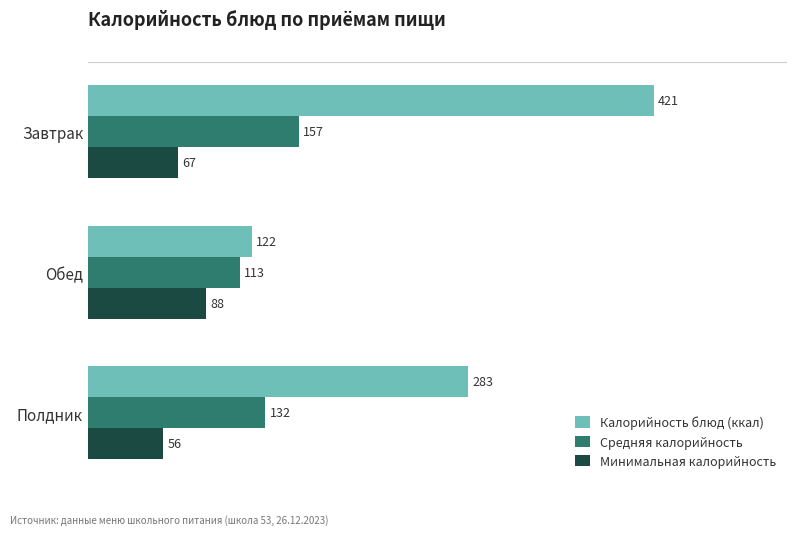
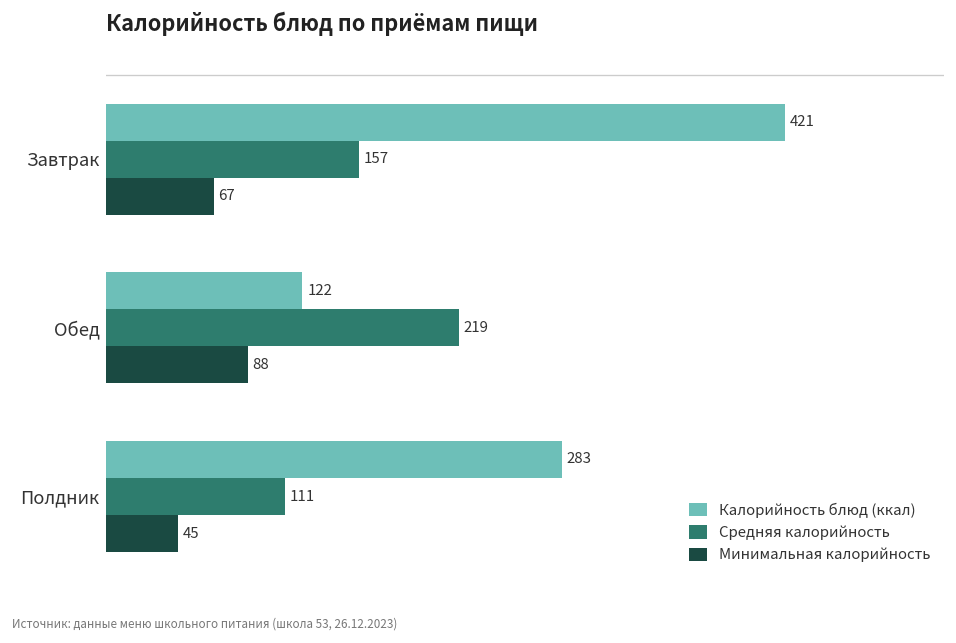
Средняя калорийность, Обед: 113 -> 219
Средняя калорийность, Полдник: 132 -> 111
Минимальная калорийность, Полдник: 56 -> 45
